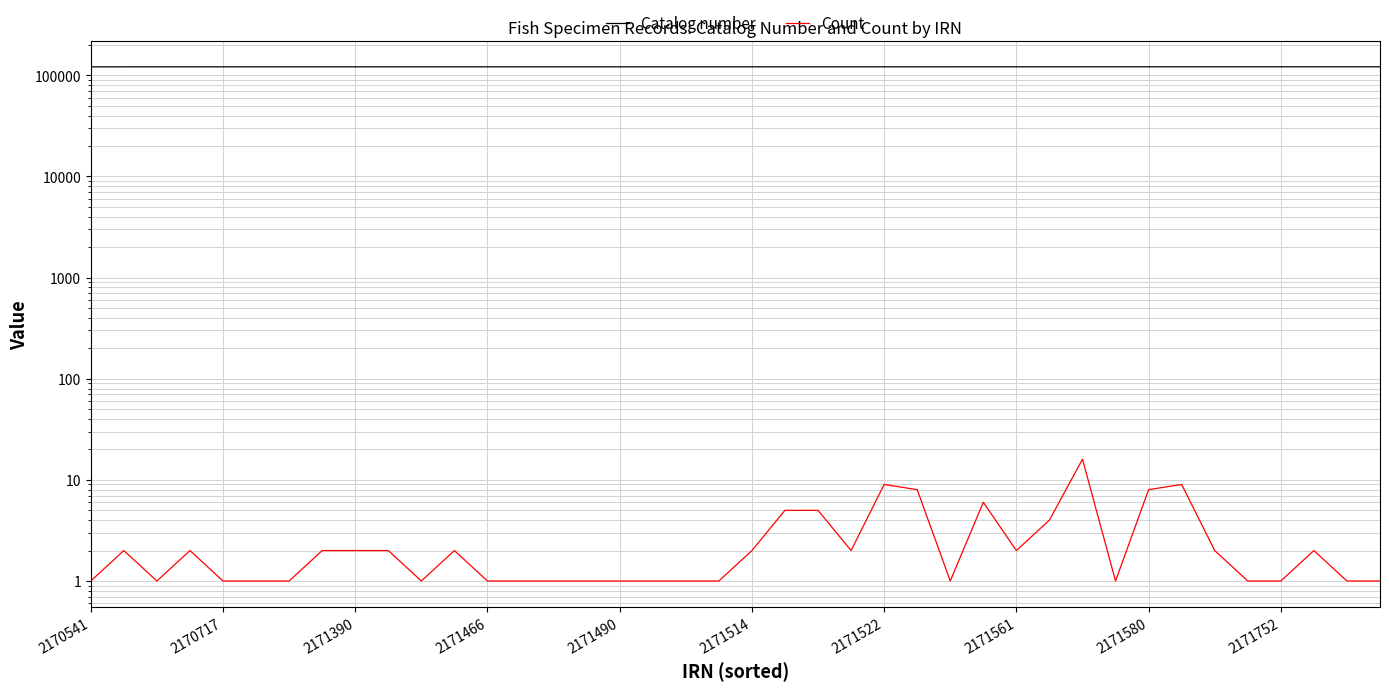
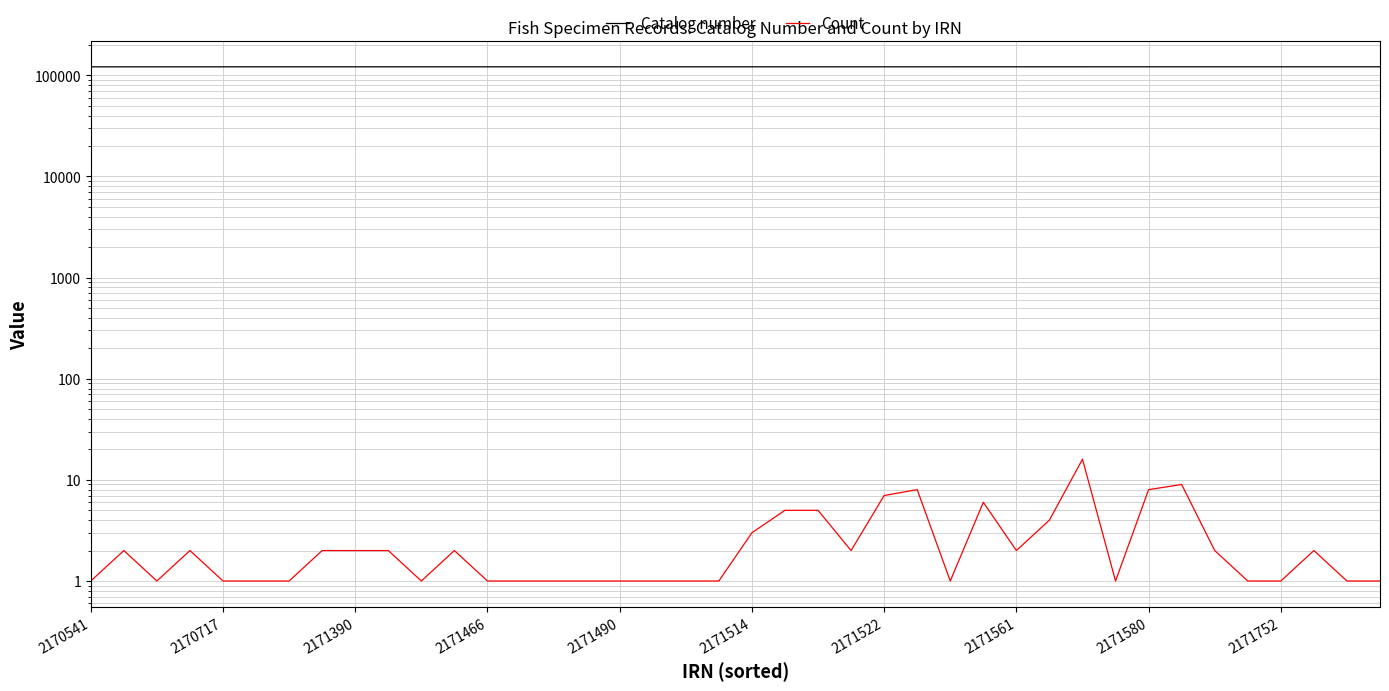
Count, 2171514: 2 -> 3
Count, 2171522: 9 -> 7
